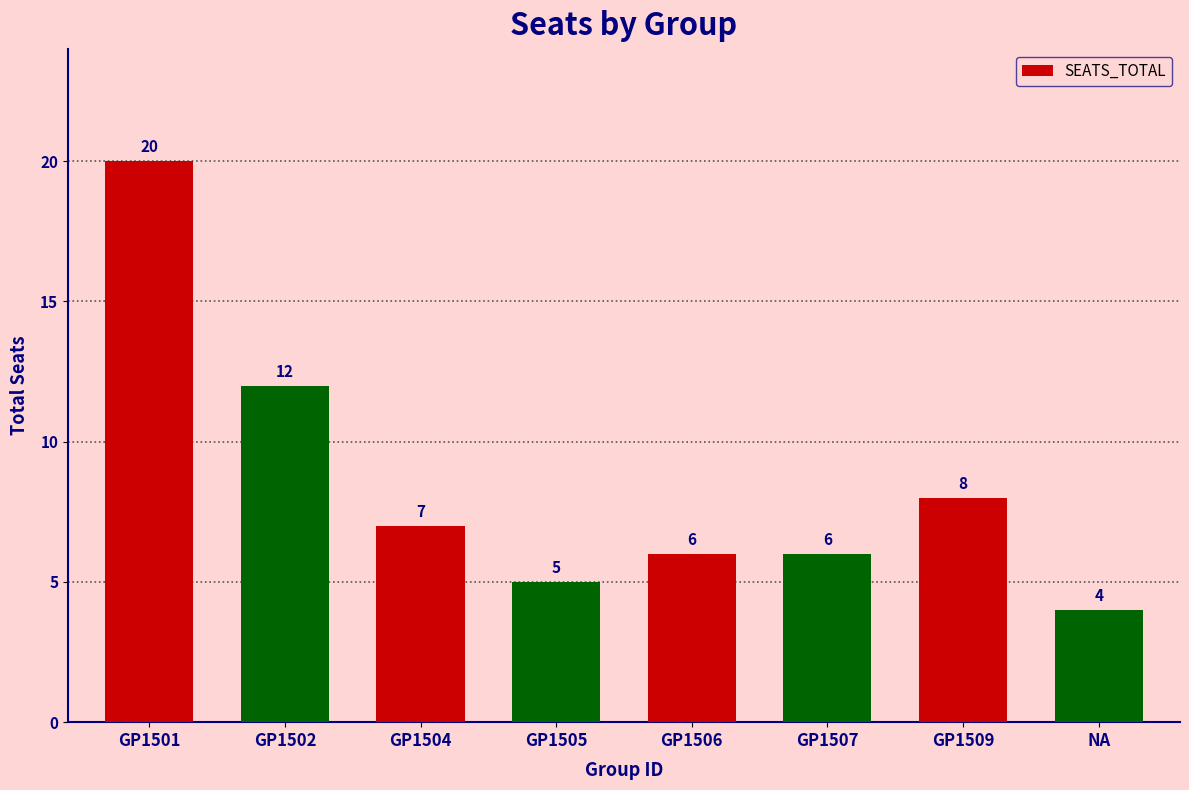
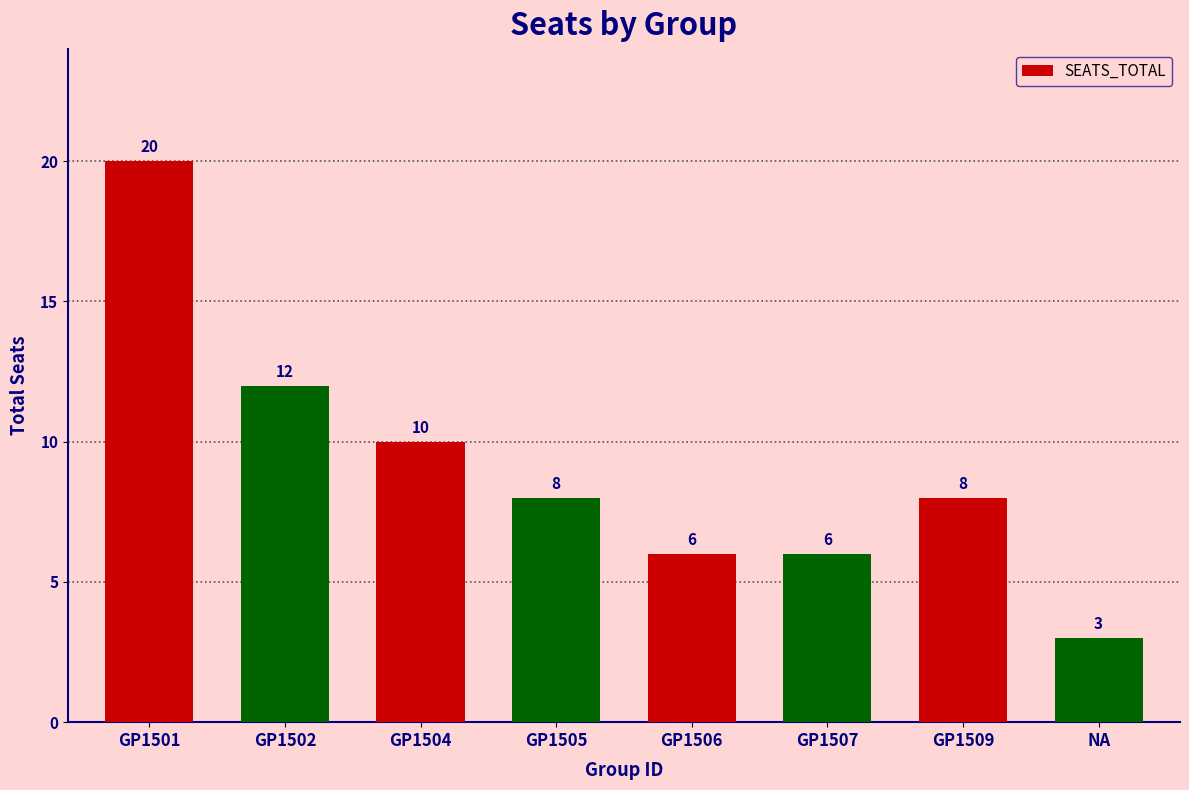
GP1504: 7 -> 10
GP1505: 5 -> 8
NA: 4 -> 3
